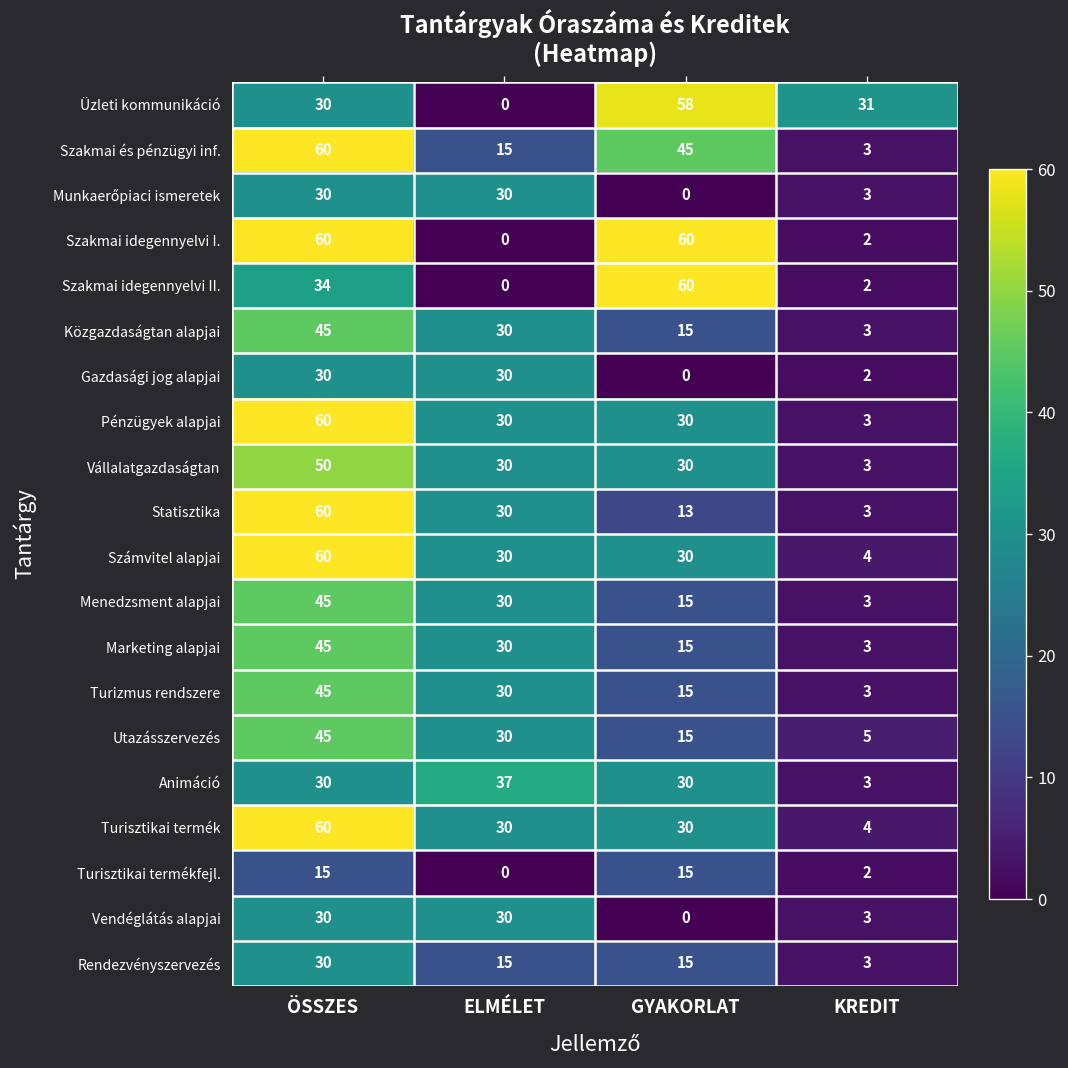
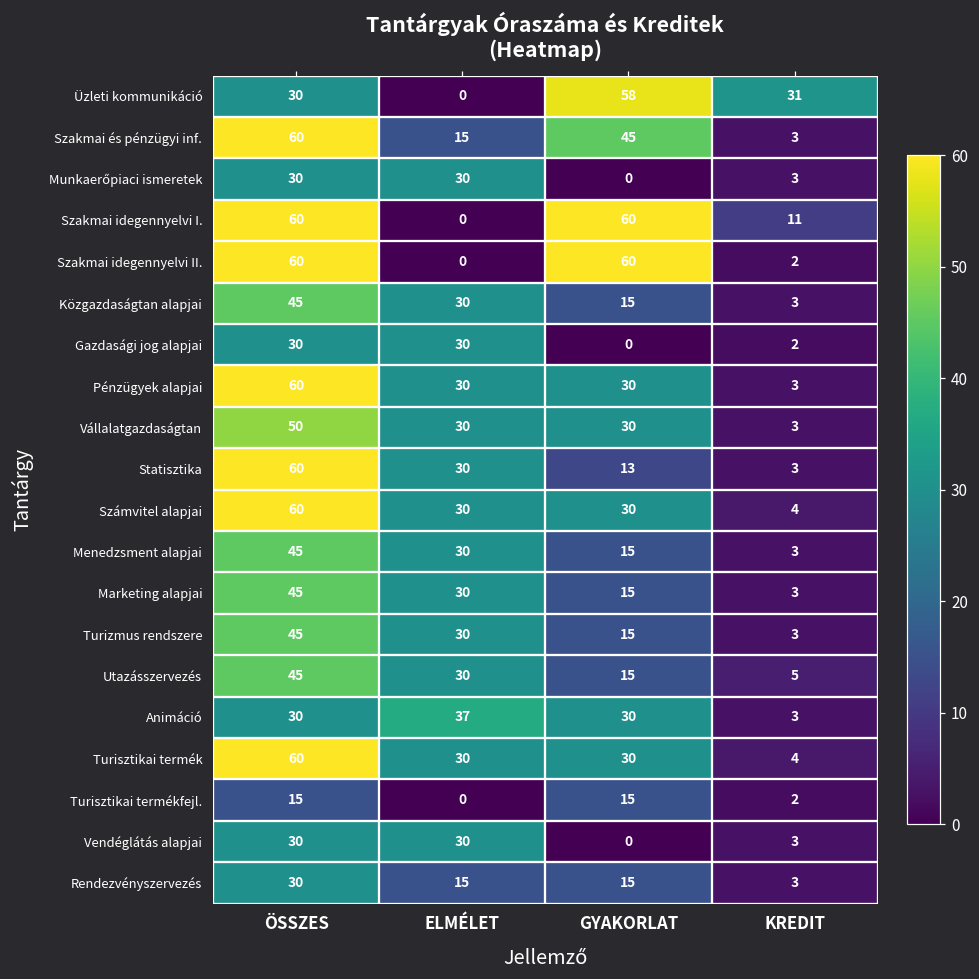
Szakmai idegennyelvi I., KREDIT: 2 -> 11
Szakmai idegennyelvi II., ÖSSZES: 34 -> 60
